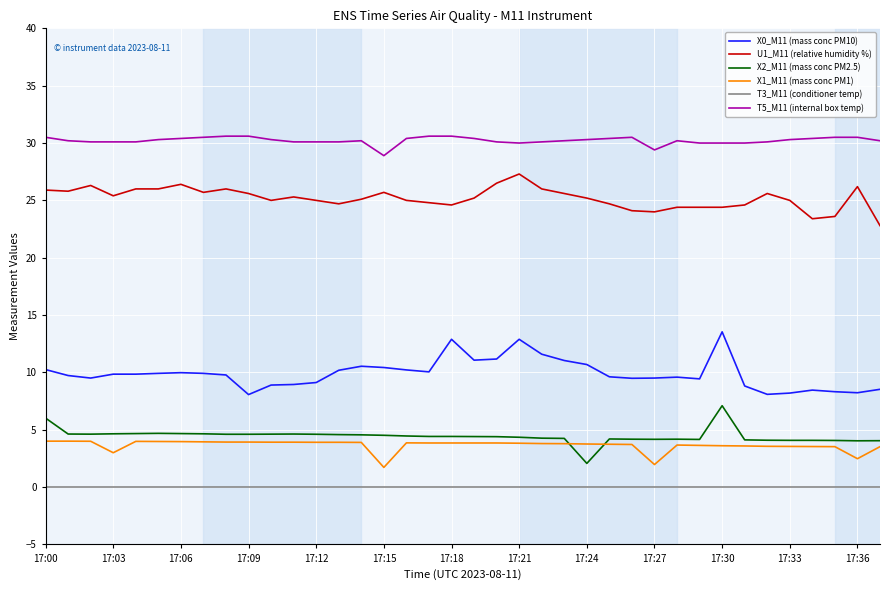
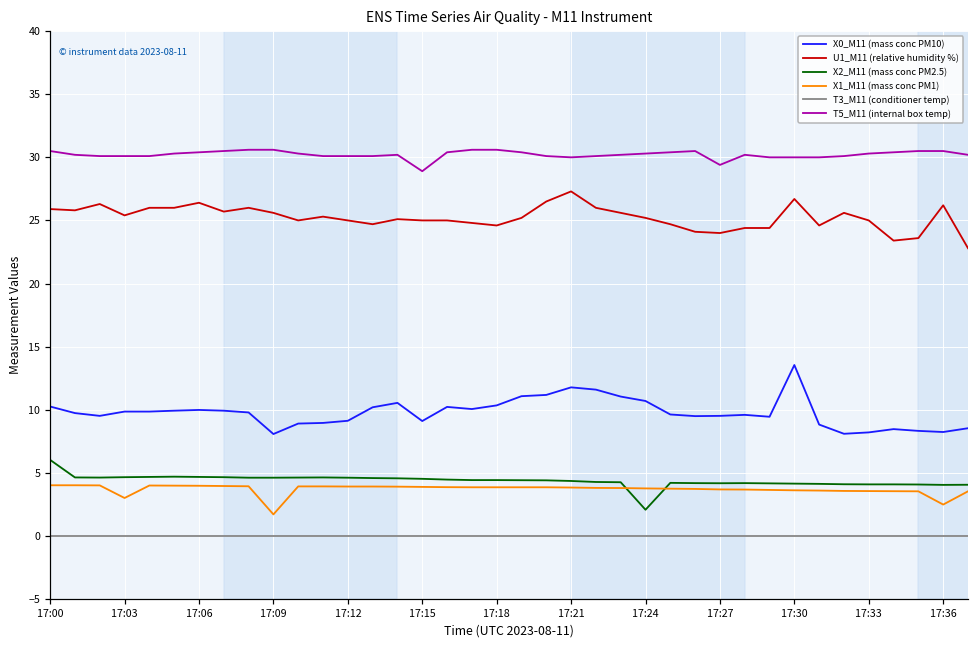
X1_M11 (mass conc PM1), 17:09: 3.9 -> 1.7
X0_M11 (mass conc PM10), 17:15: 10.4 -> 9.1
U1_M11 (relative humidity %), 17:15: 25.7 -> 25.0
X1_M11 (mass conc PM1), 17:15: 1.7 -> 3.9
X0_M11 (mass conc PM10), 17:18: 12.9 -> 10.3
X0_M11 (mass conc PM10), 17:21: 12.9 -> 11.8
X1_M11 (mass conc PM1), 17:27: 2.0 -> 3.7
U1_M11 (relative humidity %), 17:30: 24.4 -> 26.7
X2_M11 (mass conc PM2.5), 17:30: 7.1 -> 4.1
